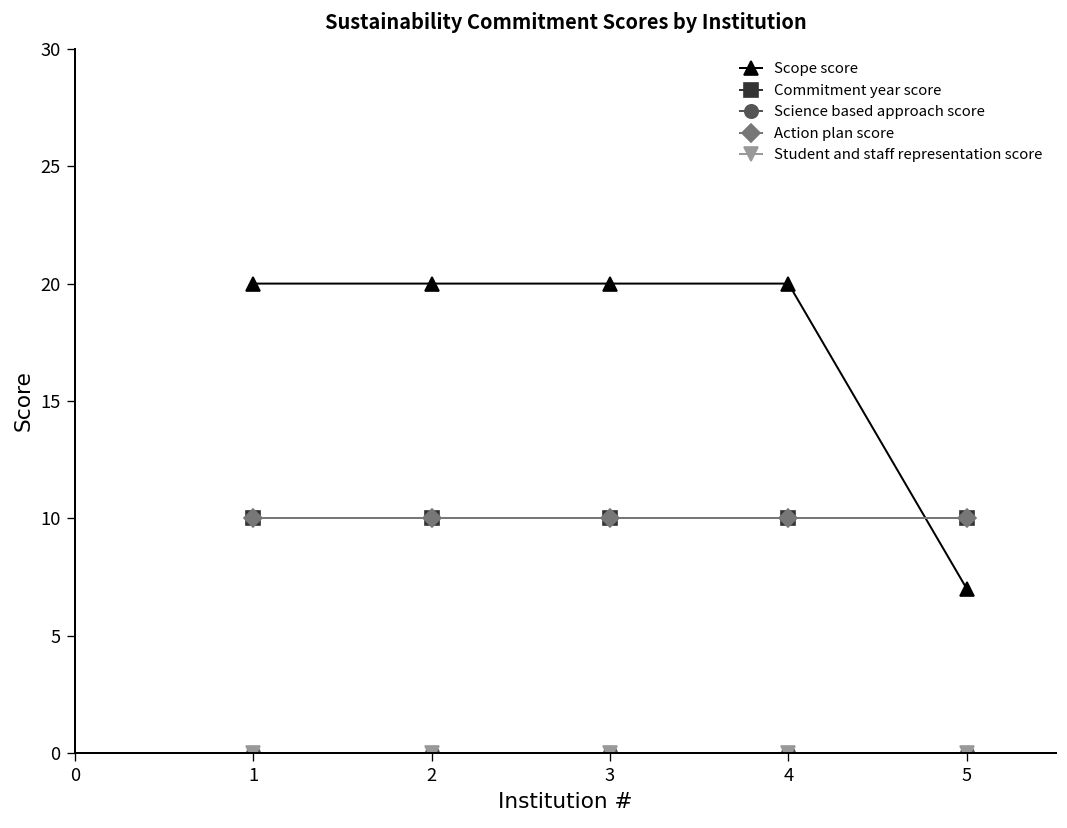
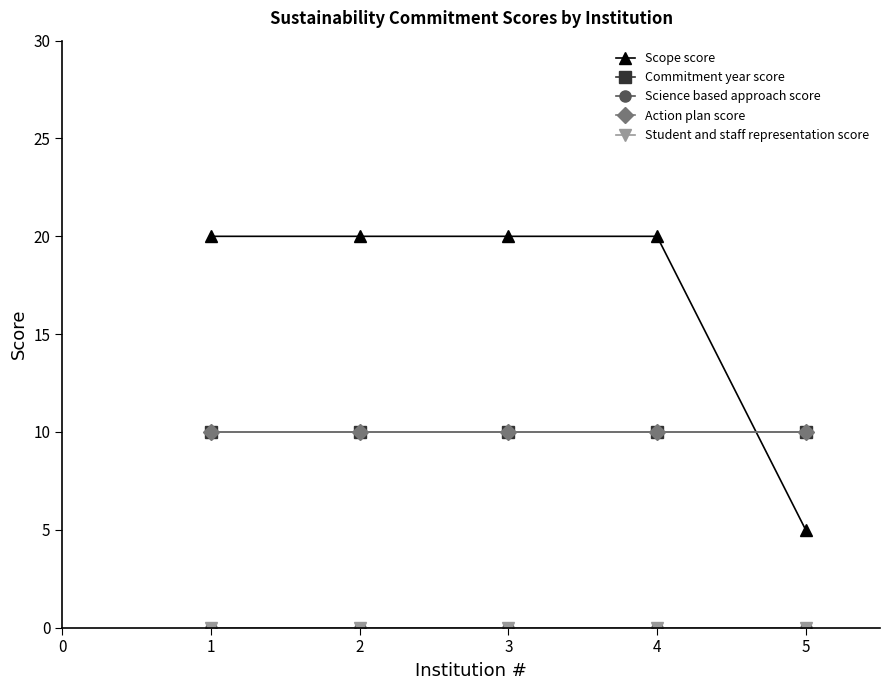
Scope score, 5: 7 -> 5
